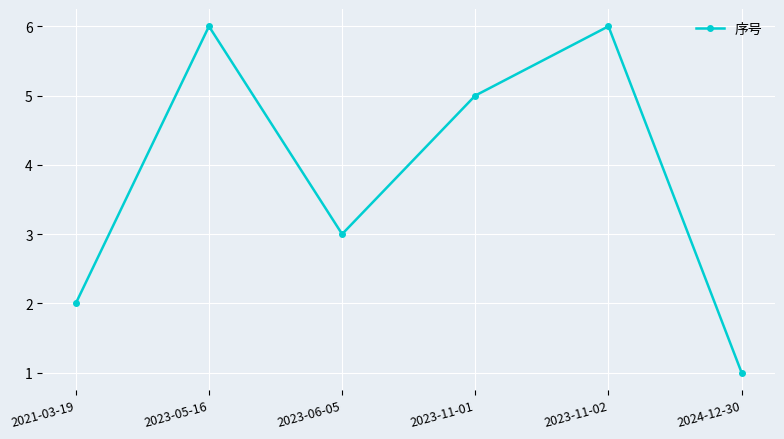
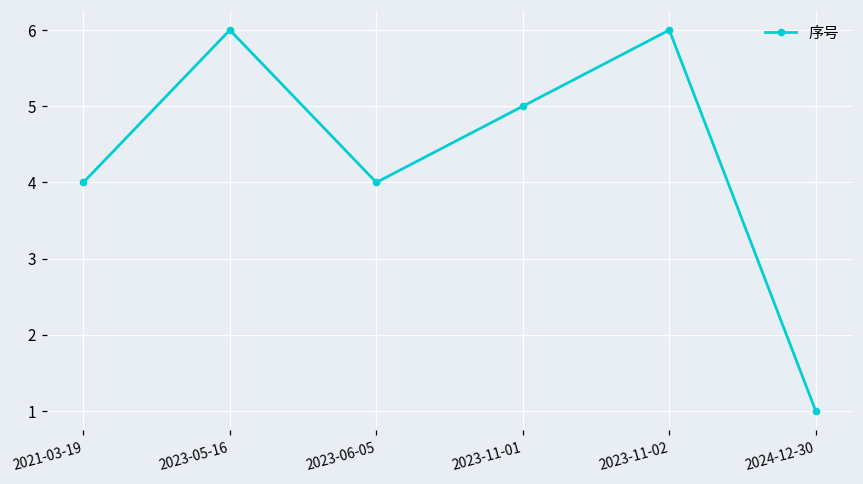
2021-03-19: 2 -> 4
2023-06-05: 3 -> 4
